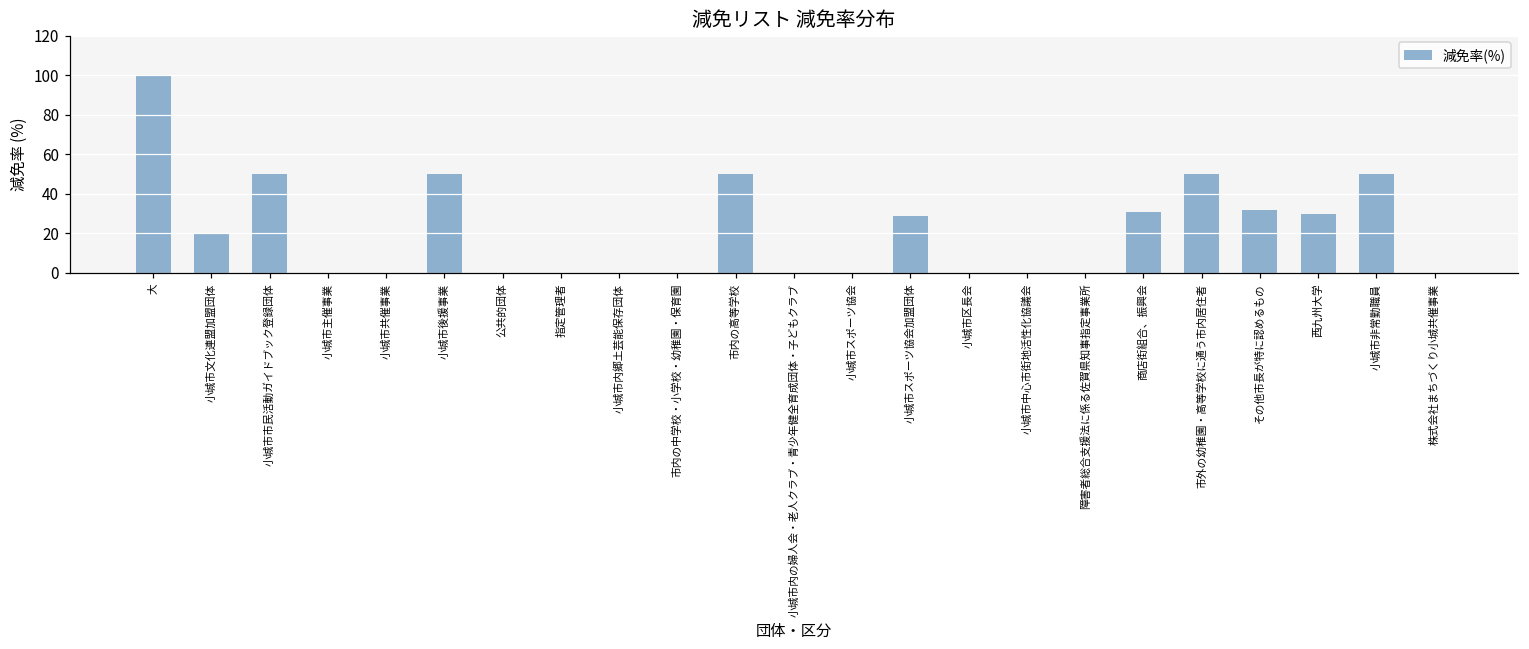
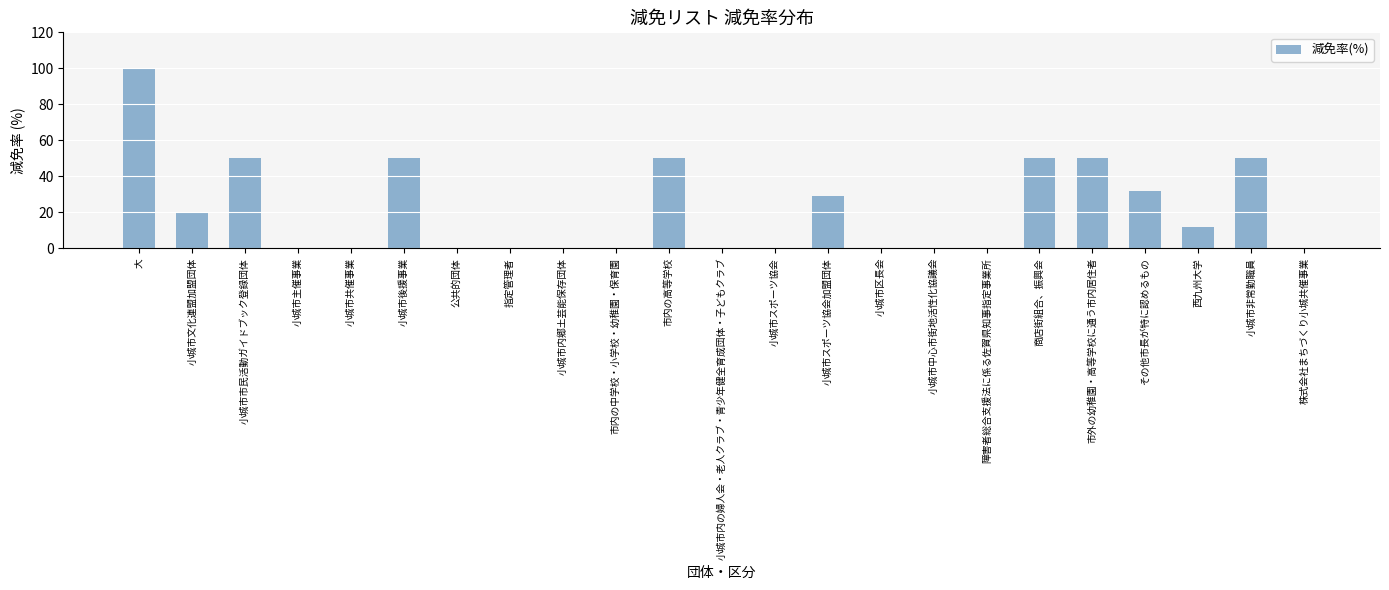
商店街組合、振興会: 31 -> 50
西九州大学: 30 -> 12
